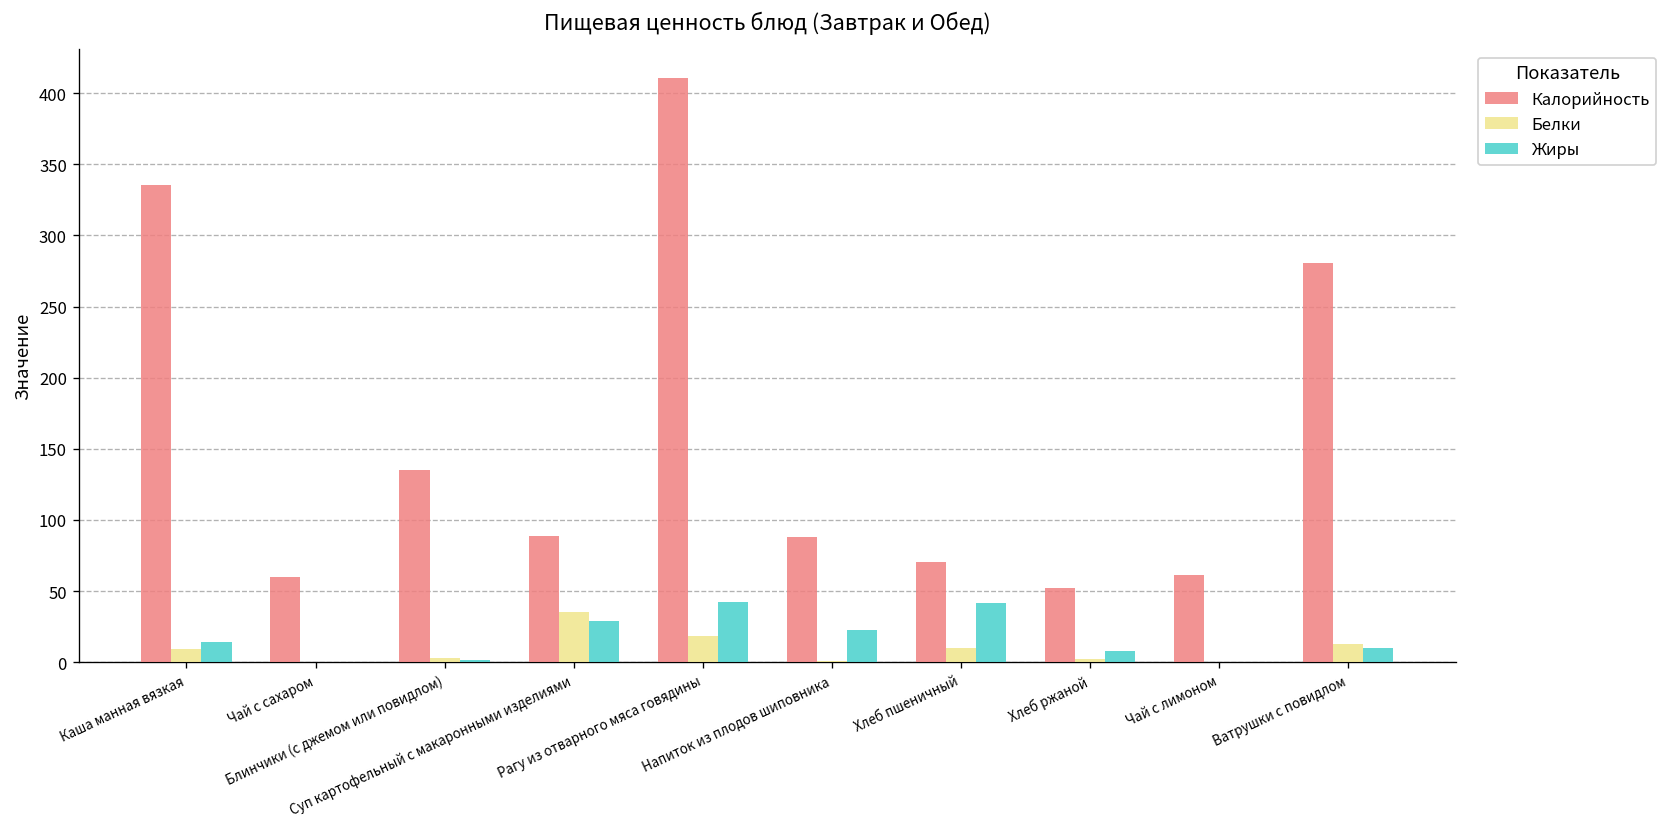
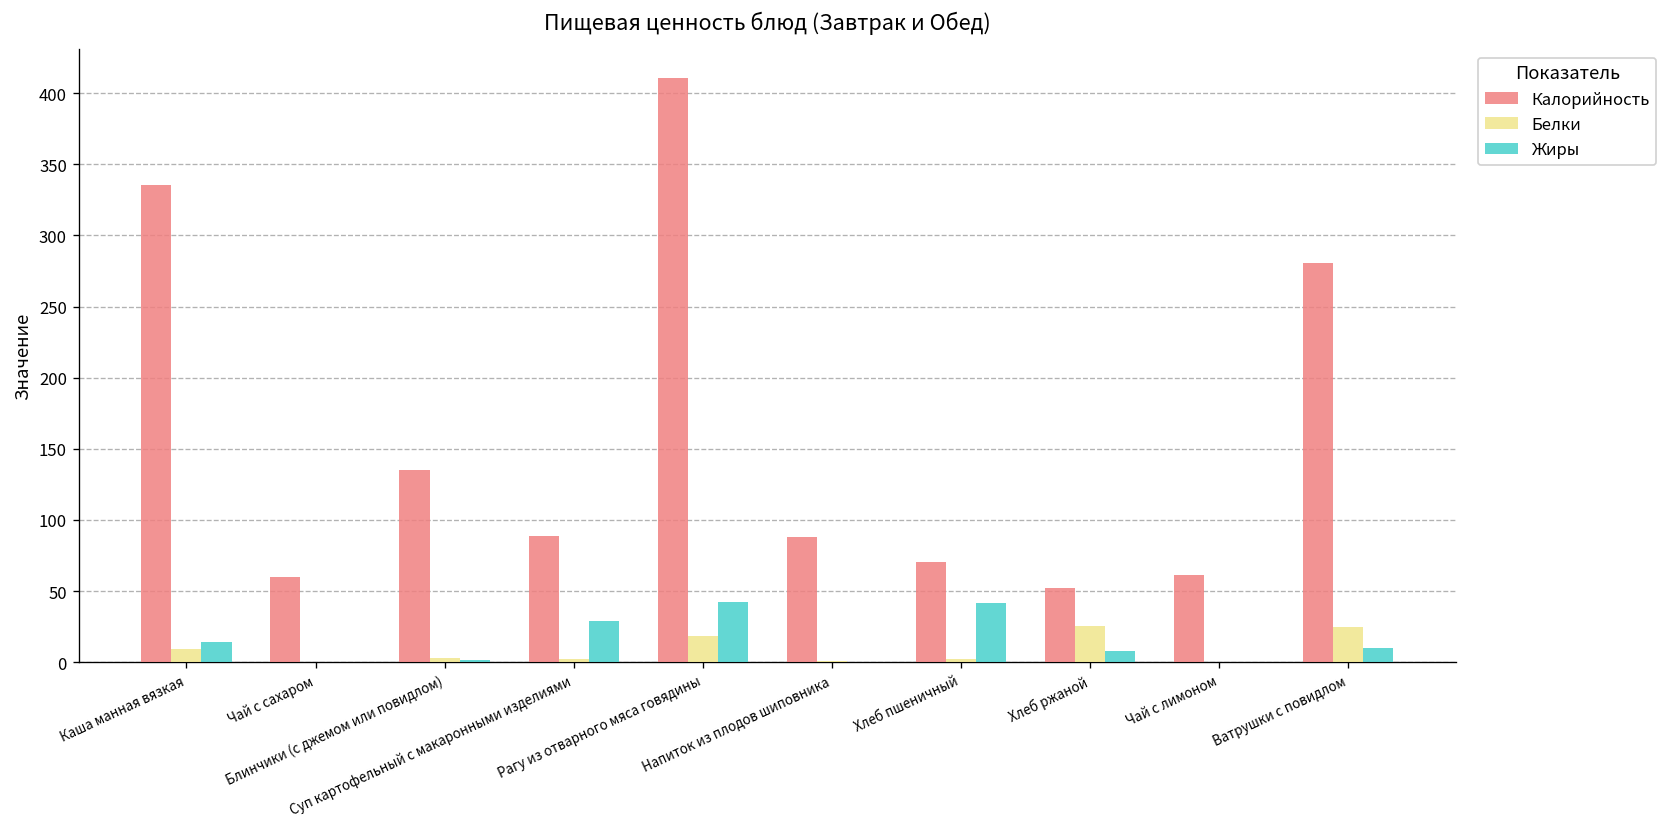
Белки, Суп картофельный с макаронными изделиями: 35 -> 2
Жиры, Напиток из плодов шиповника: 23 -> 0
Белки, Хлеб пшеничный: 10 -> 2
Белки, Хлеб ржаной: 2 -> 25
Белки, Ватрушки с повидлом: 13 -> 25
